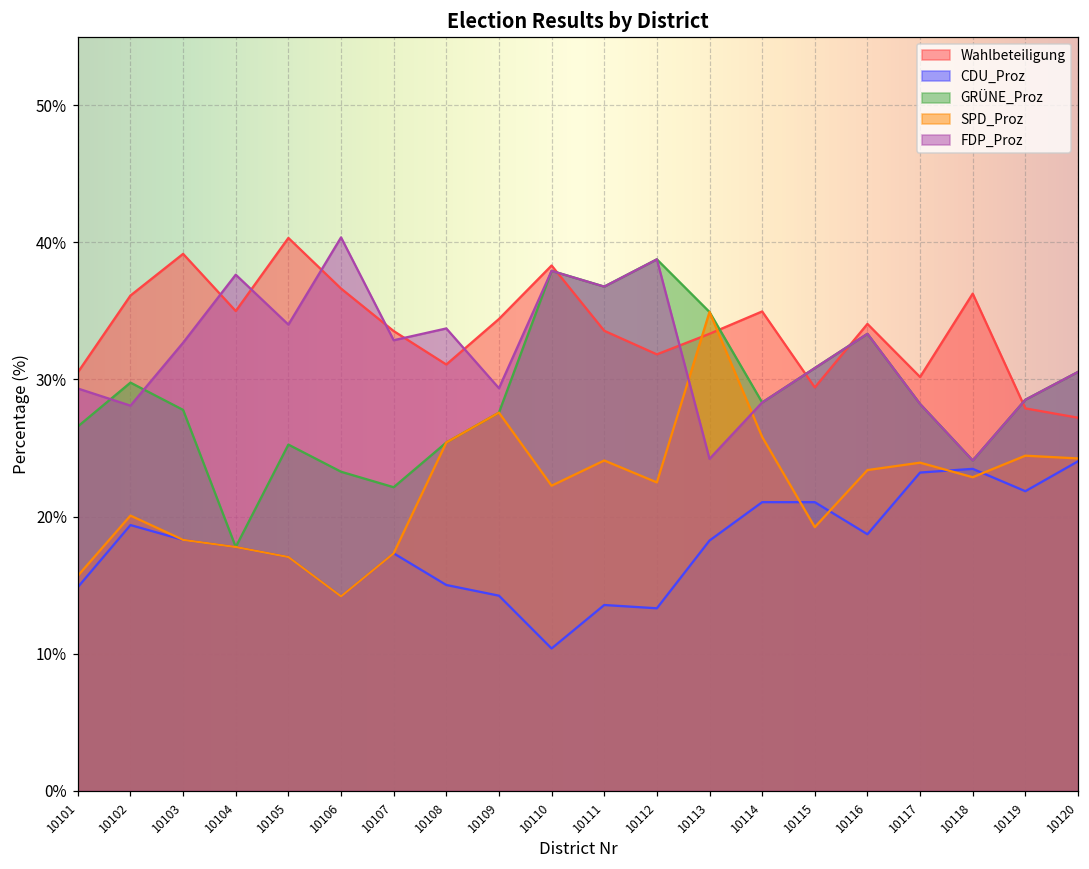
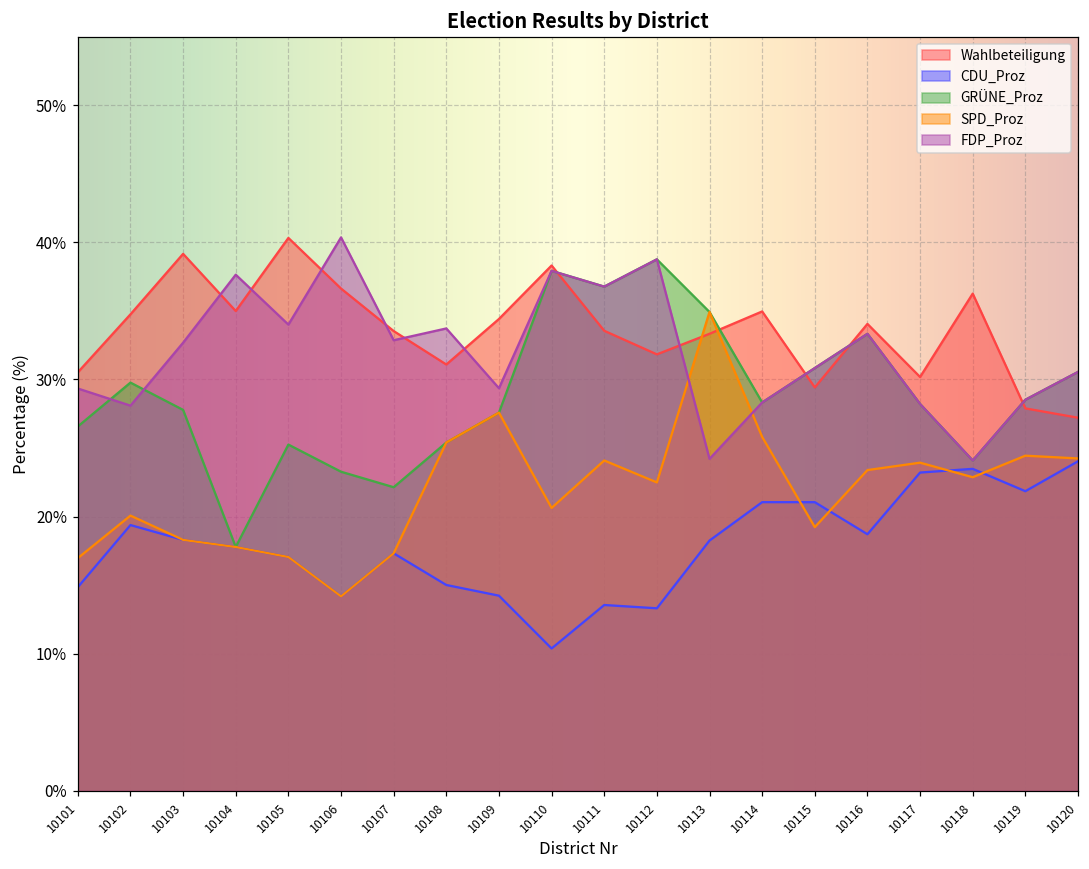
SPD_Proz, 10101: 15.7% -> 17.0%
Wahlbeteiligung, 10102: 36.1% -> 34.8%
SPD_Proz, 10110: 22.3% -> 20.6%
